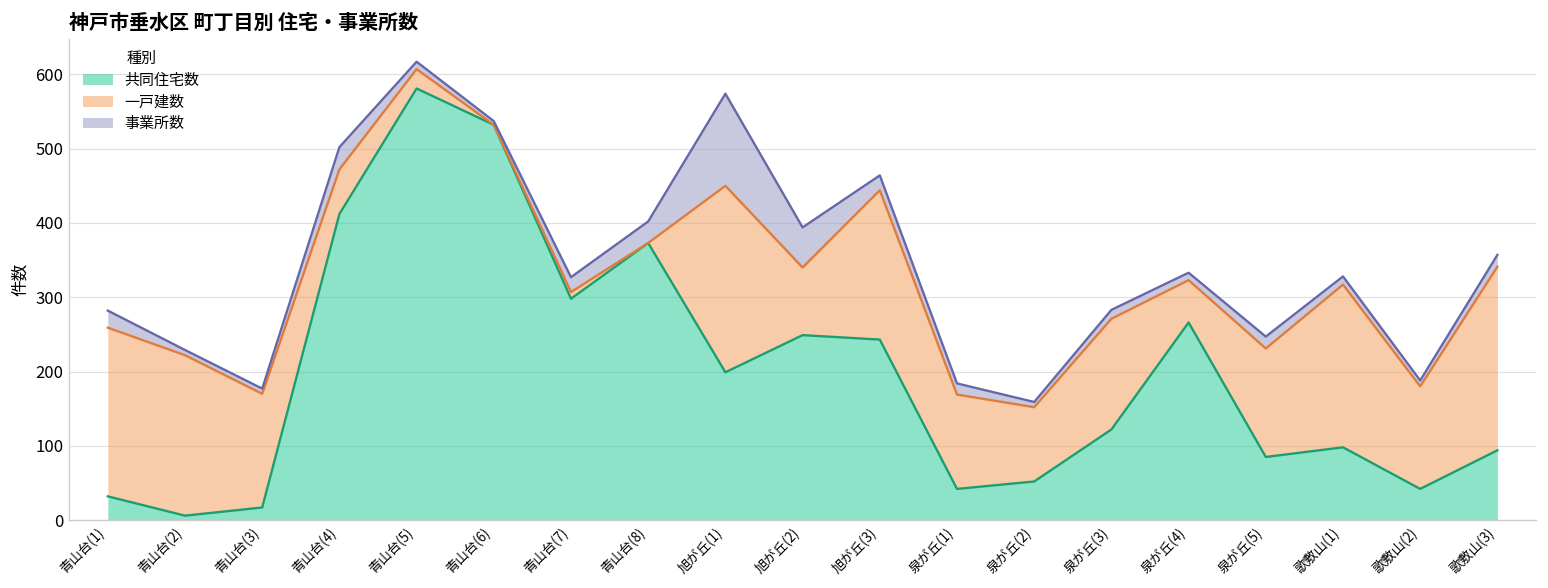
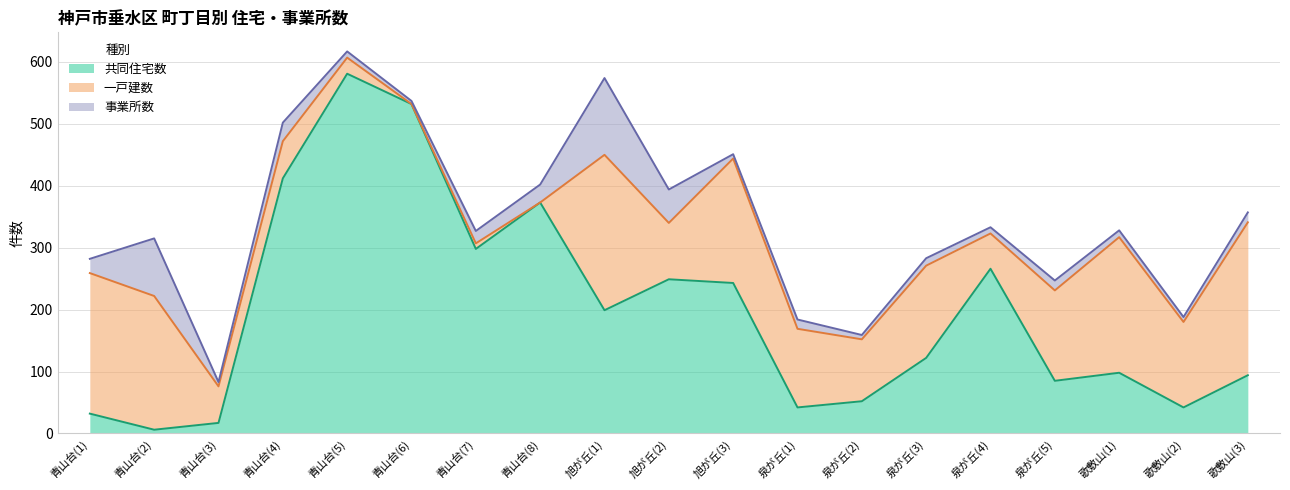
事業所数, 青山台(2): 10 -> 90
一戸建数, 青山台(3): 150 -> 60
事業所数, 旭が丘(3): 20 -> 10
